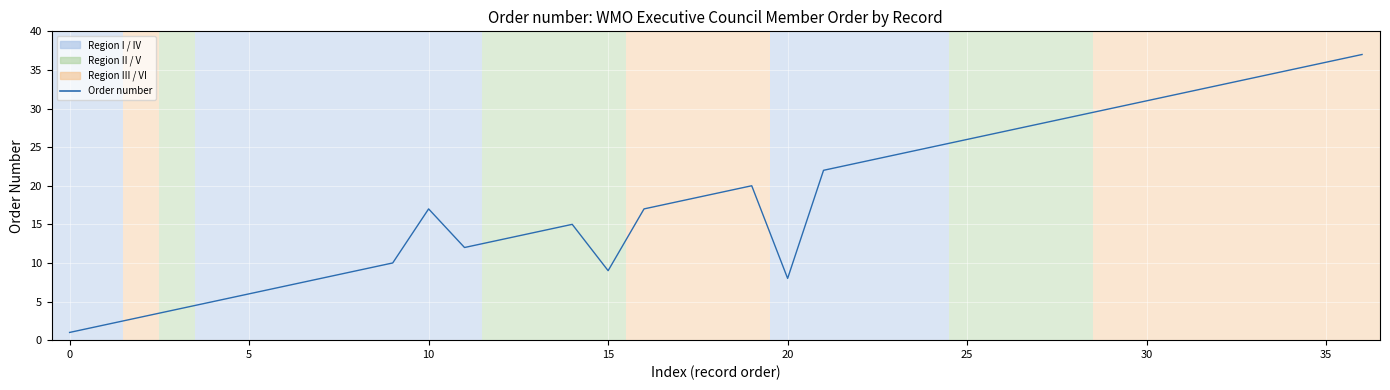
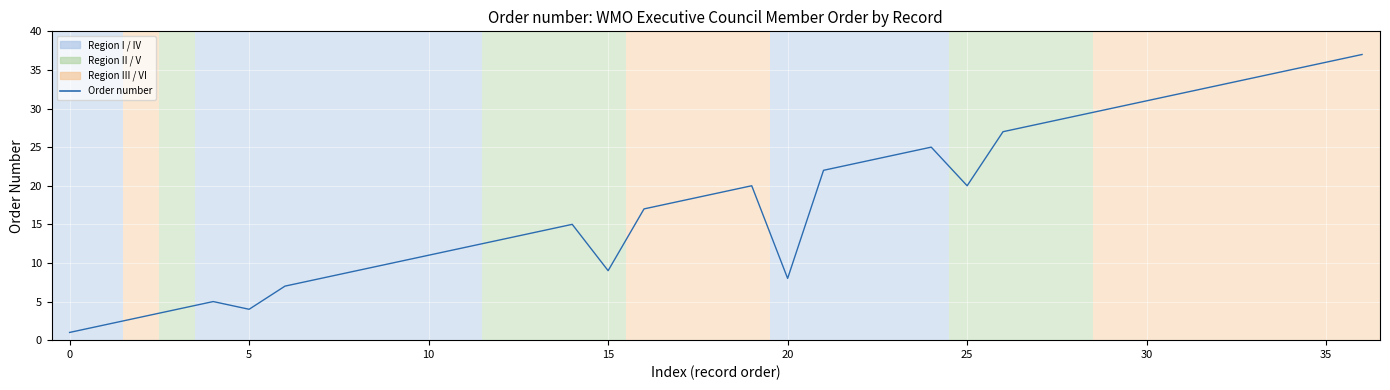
5: 6 -> 4
10: 17 -> 11
25: 26 -> 20
